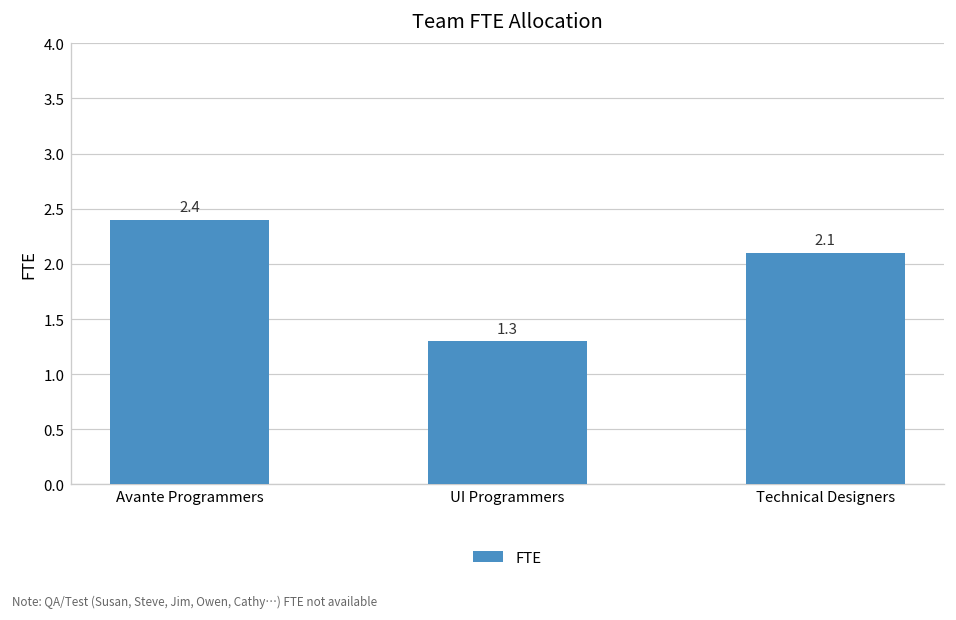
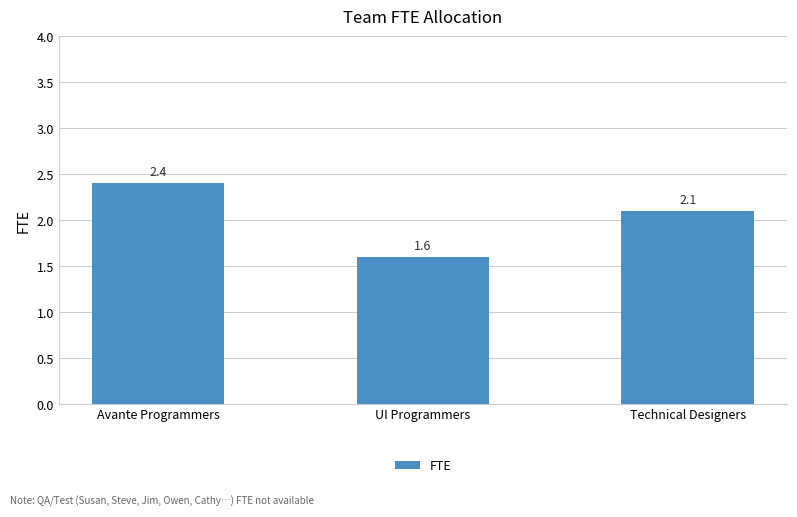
UI Programmers: 1.3 -> 1.6
